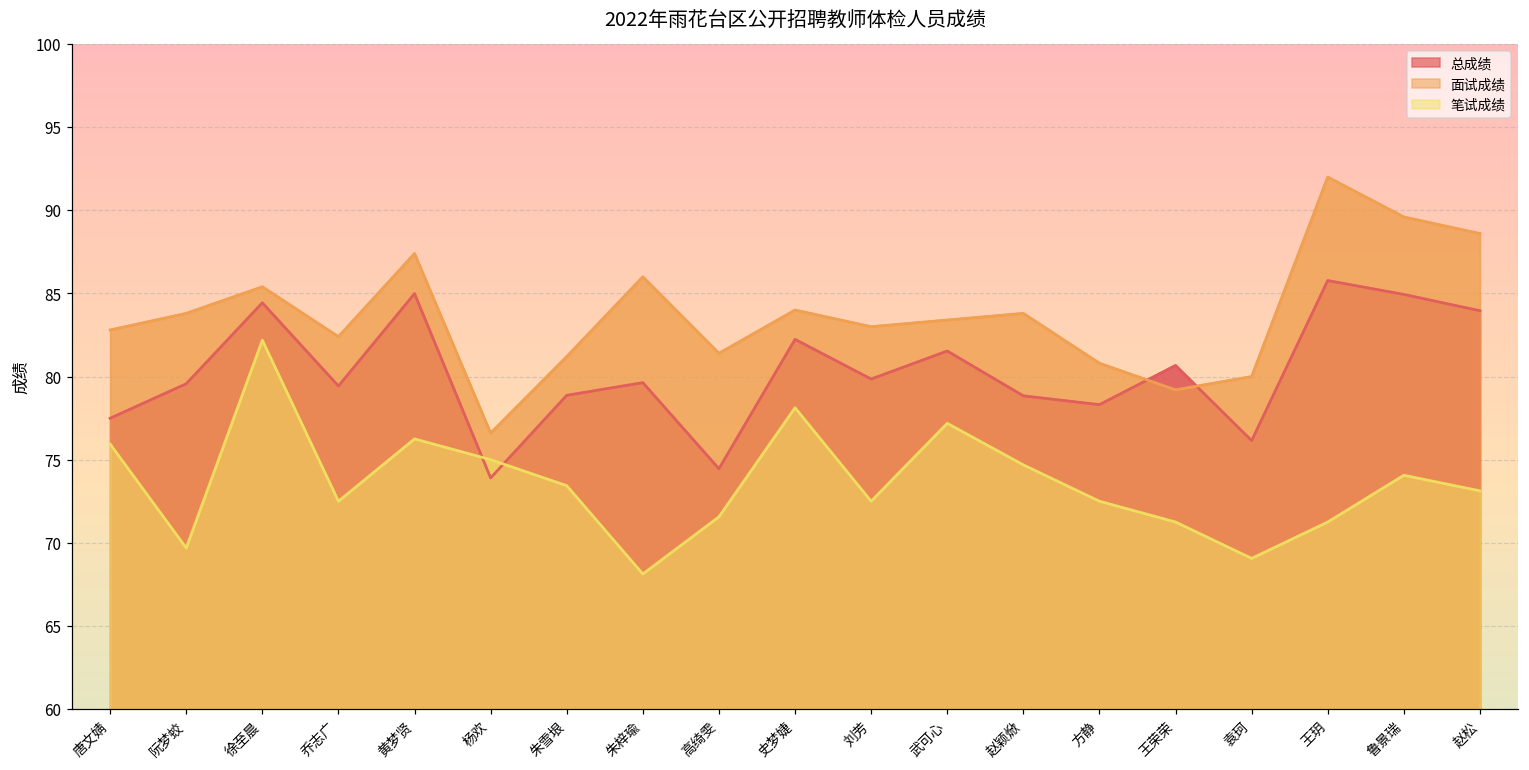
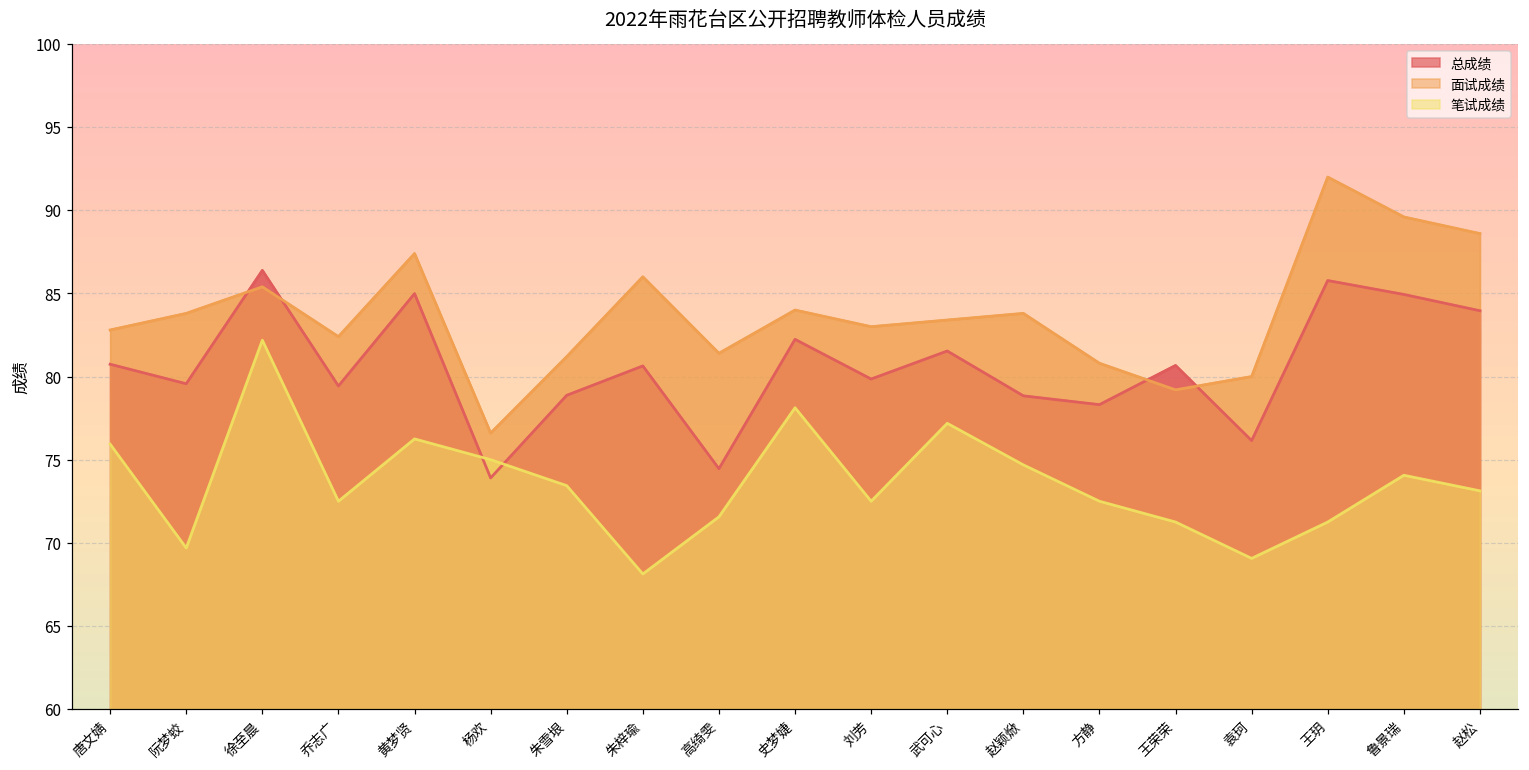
总成绩, 唐文婧: 77.5 -> 80.7
总成绩, 徐至晨: 84.4 -> 86.4
总成绩, 朱梓瑜: 79.6 -> 80.6
